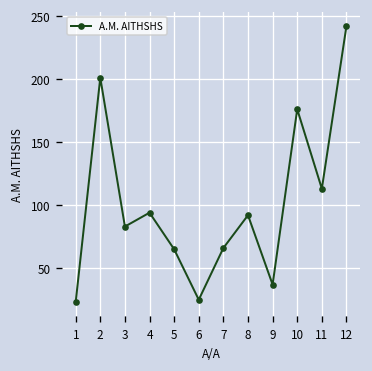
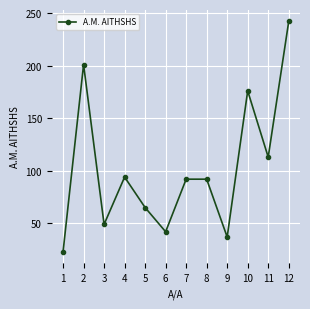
3: 83 -> 49
6: 25 -> 42
7: 66 -> 92
